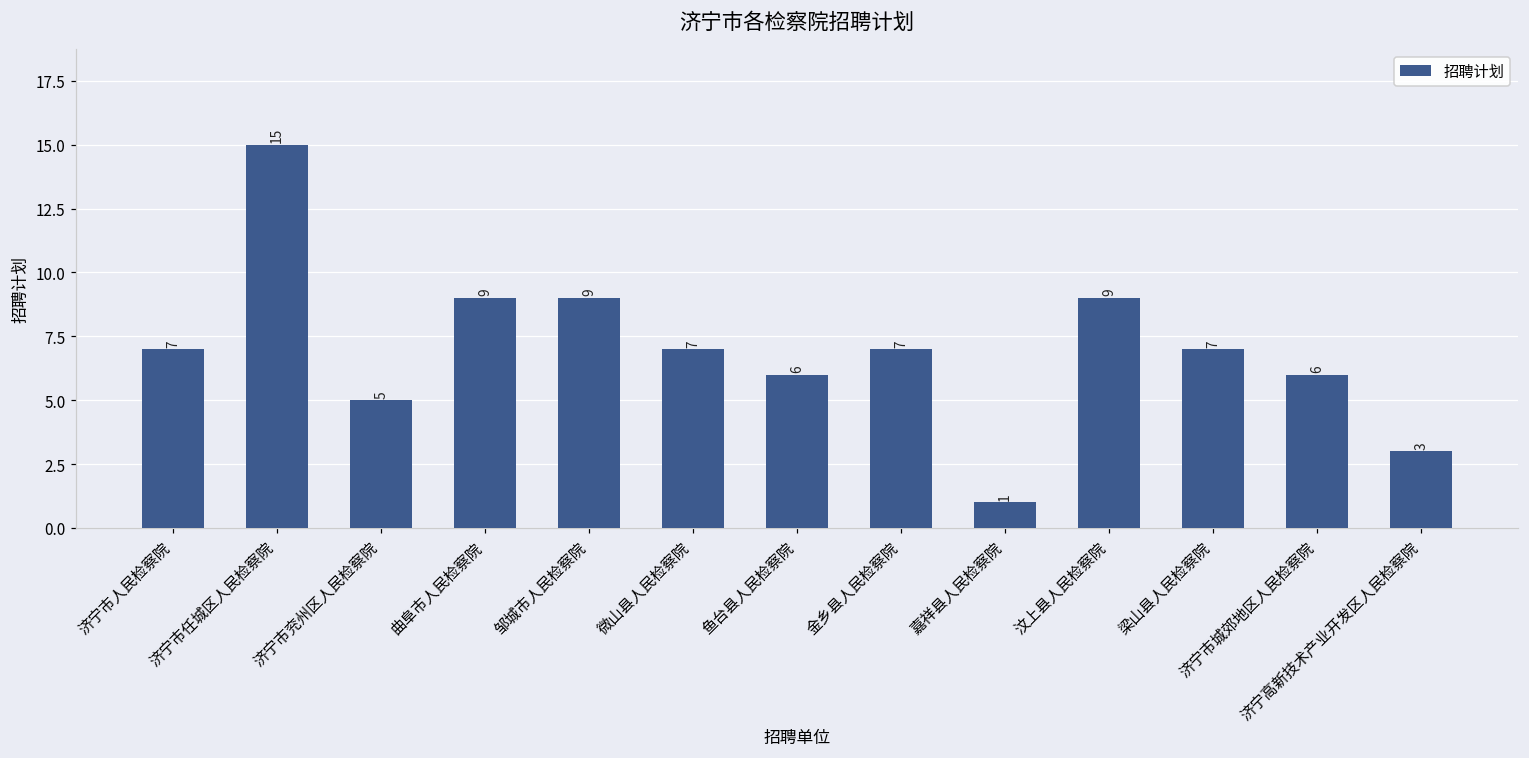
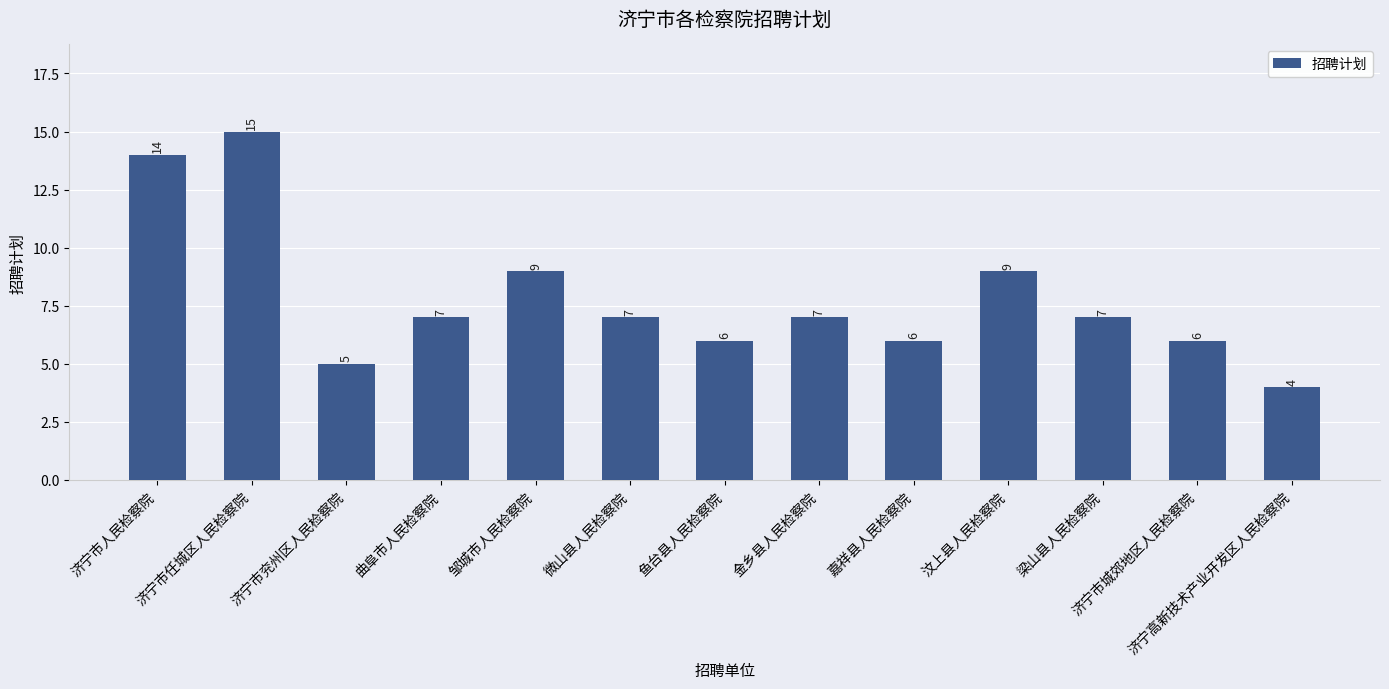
济宁市人民检察院: 7 -> 14
曲阜市人民检察院: 9 -> 7
嘉祥县人民检察院: 1 -> 6
济宁高新技术产业开发区人民检察院: 3 -> 4
